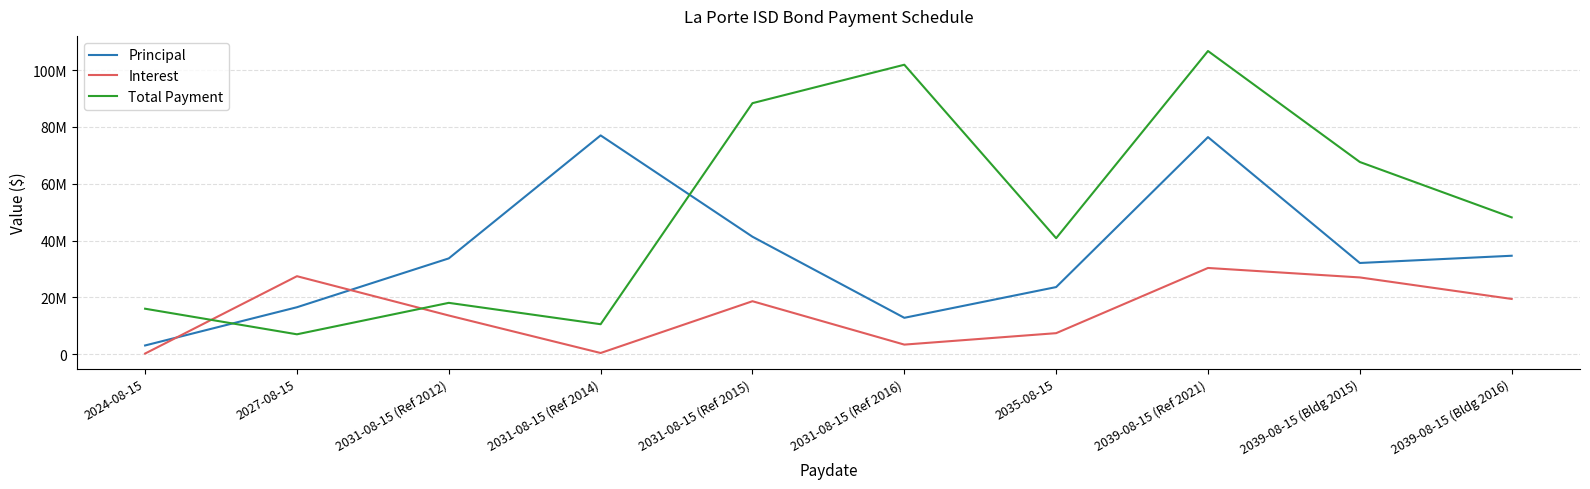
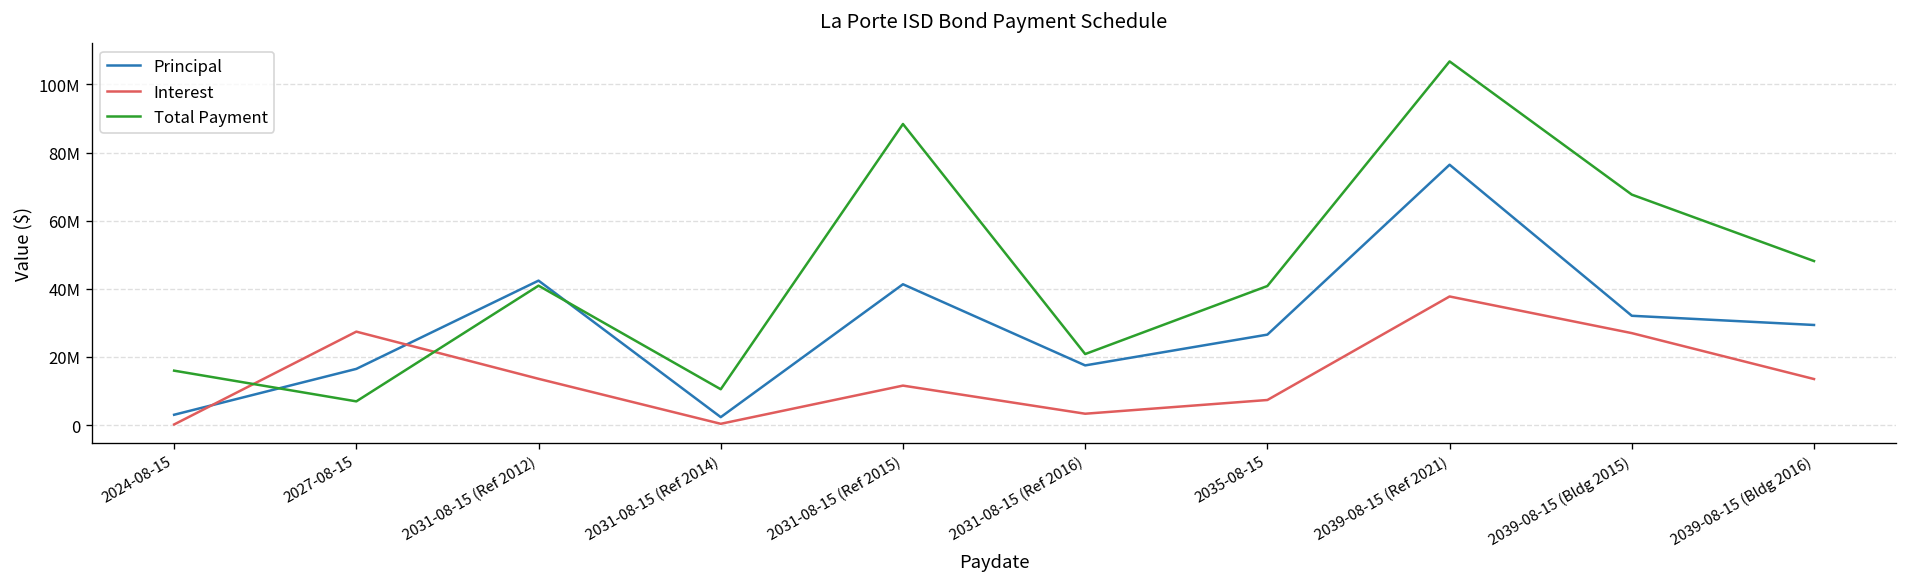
Principal, 2031-08-15 (Ref 2012): 34000000 -> 42000000
Total Payment, 2031-08-15 (Ref 2012): 18000000 -> 41000000
Principal, 2031-08-15 (Ref 2014): 77000000 -> 2000000
Interest, 2031-08-15 (Ref 2015): 19000000 -> 12000000
Principal, 2031-08-15 (Ref 2016): 13000000 -> 18000000
Total Payment, 2031-08-15 (Ref 2016): 102000000 -> 21000000
Principal, 2035-08-15: 24000000 -> 27000000
Interest, 2039-08-15 (Ref 2021): 30000000 -> 38000000
Principal, 2039-08-15 (Bldg 2016): 35000000 -> 29000000
Interest, 2039-08-15 (Bldg 2016): 19000000 -> 14000000
